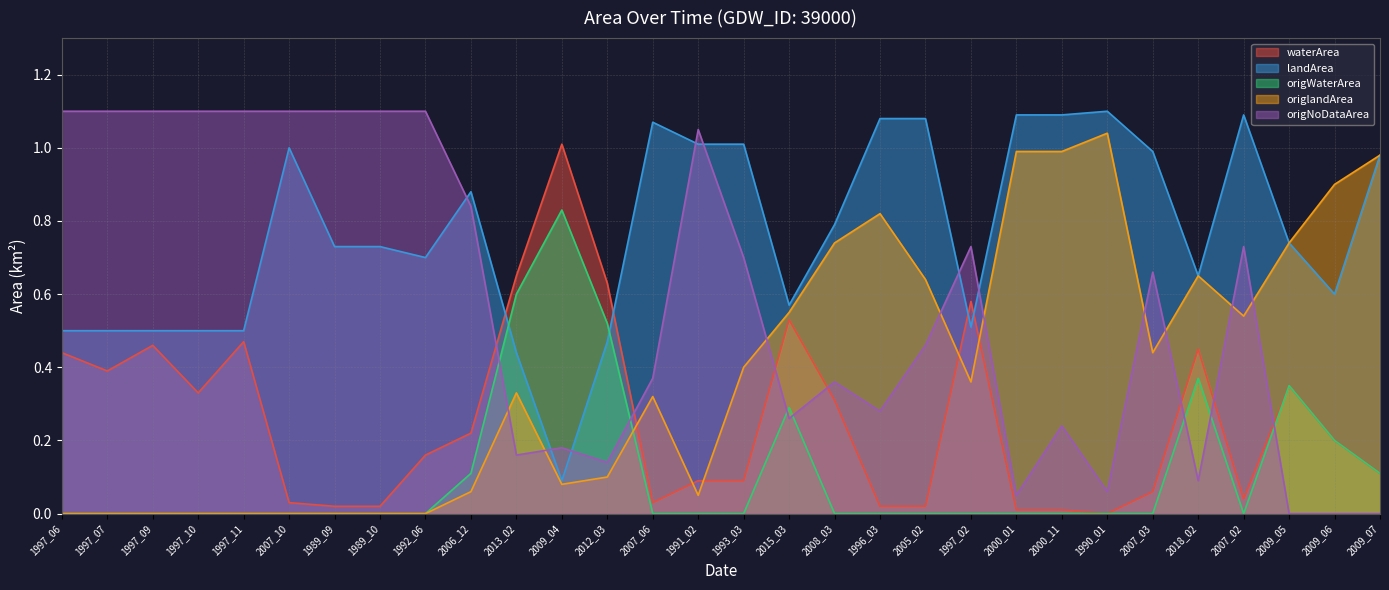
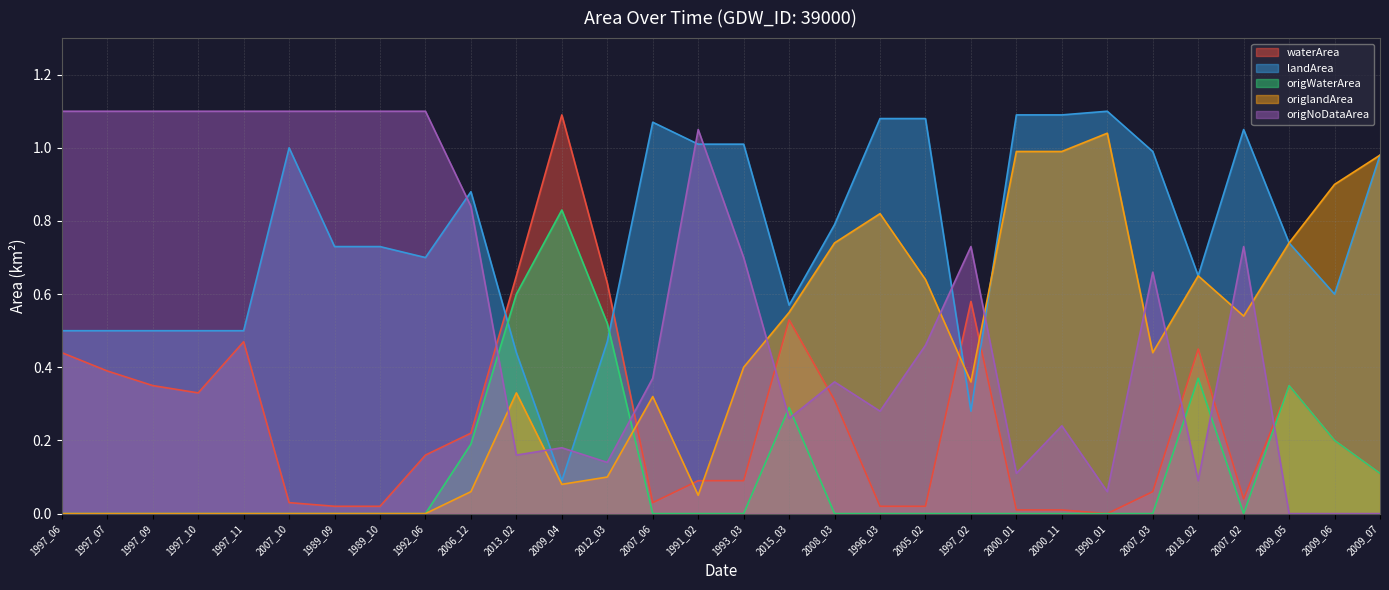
waterArea, 1997_09: 0.46 -> 0.35
origWaterArea, 2006_12: 0.11 -> 0.19
waterArea, 2009_04: 1.01 -> 1.09
landArea, 1997_02: 0.51 -> 0.28
origNoDataArea, 2000_01: 0.05 -> 0.11
landArea, 2007_02: 1.09 -> 1.05
